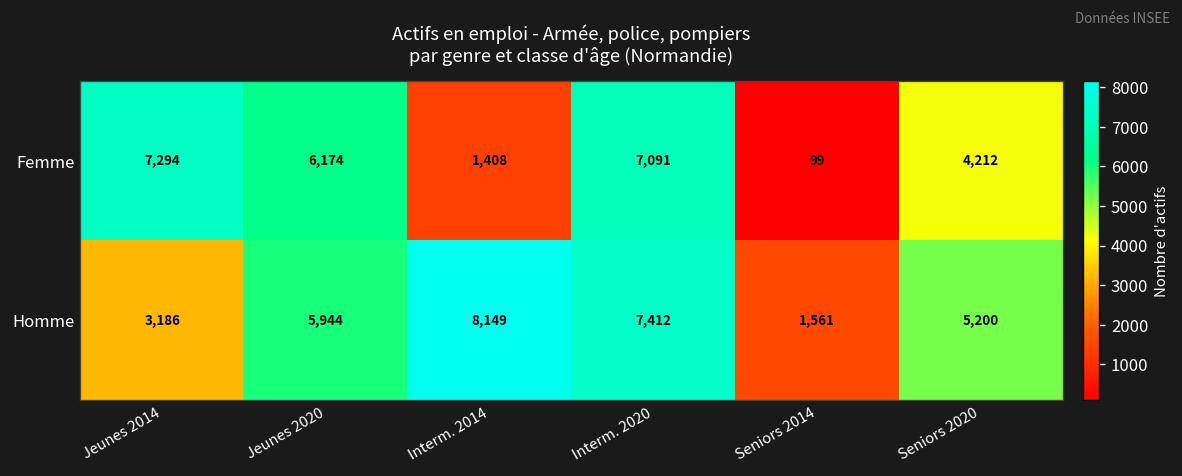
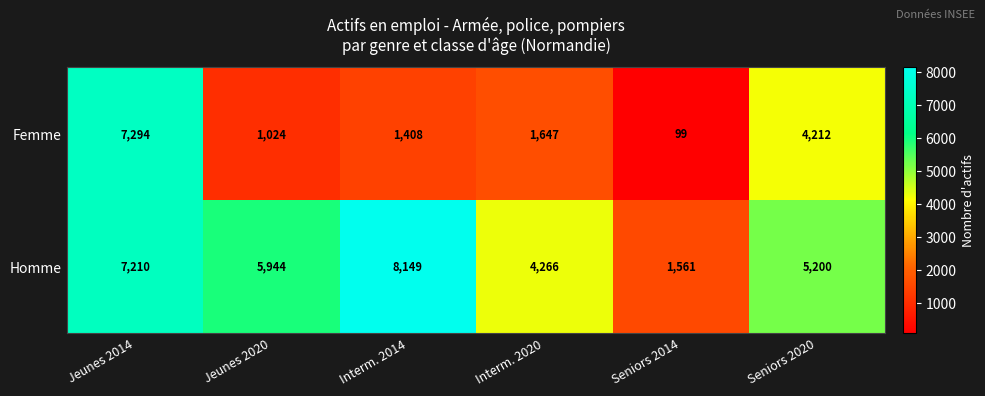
Femme, Jeunes 2020: 6,174 -> 1,024
Femme, Interm. 2020: 7,091 -> 1,647
Homme, Jeunes 2014: 3,186 -> 7,210
Homme, Interm. 2020: 7,412 -> 4,266
